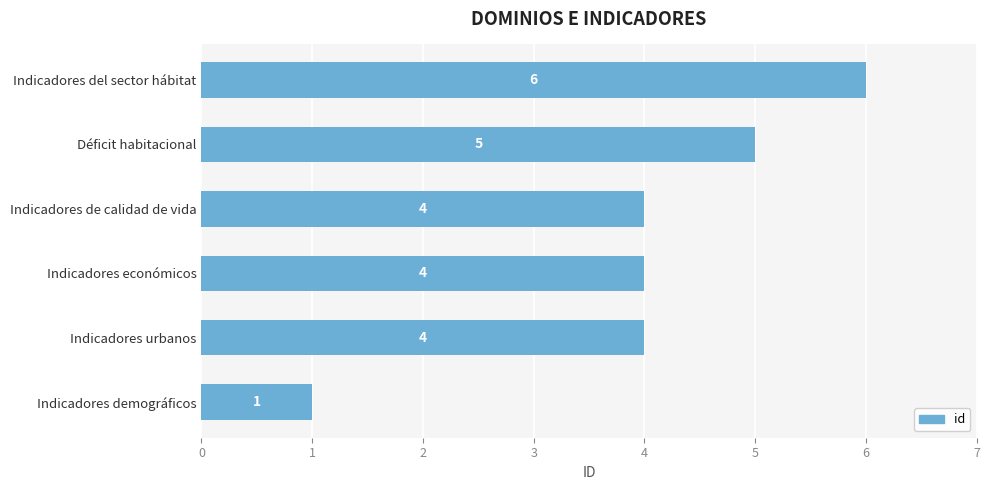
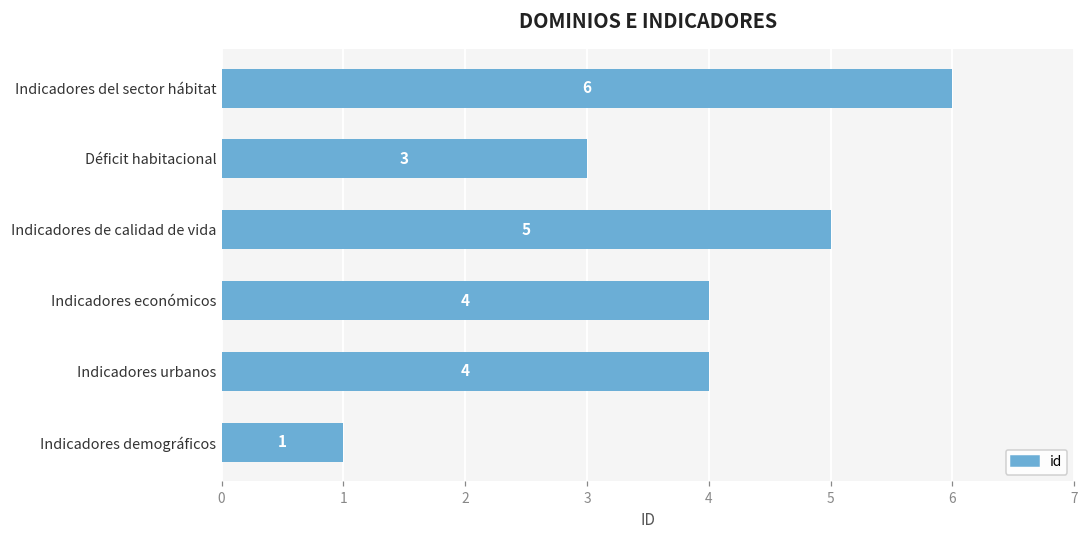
Déficit habitacional: 5 -> 3
Indicadores de calidad de vida: 4 -> 5
